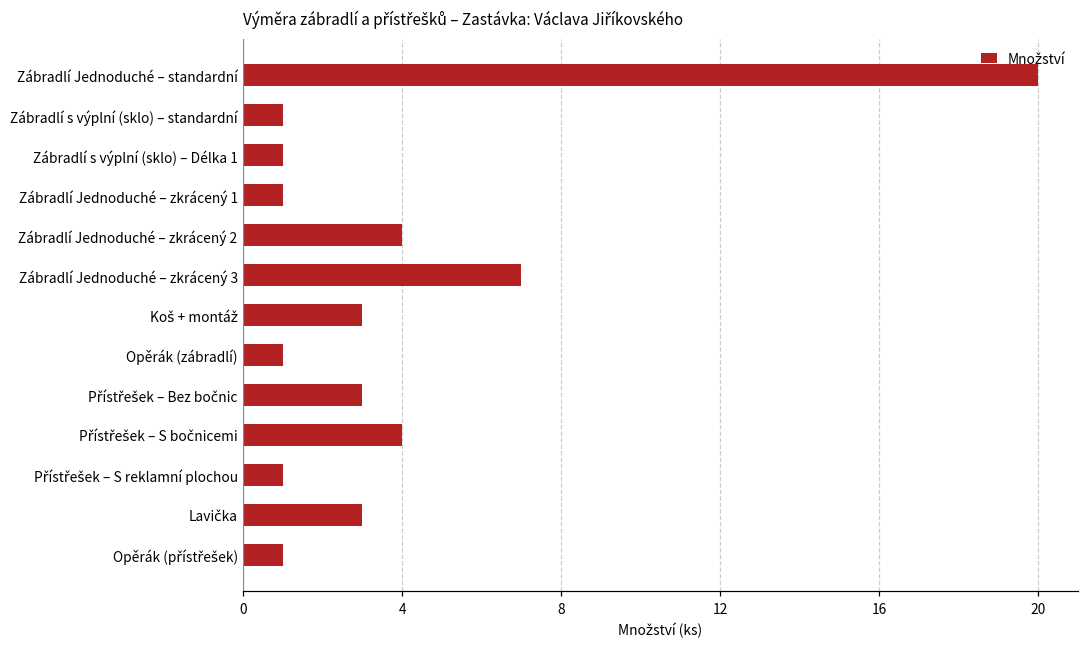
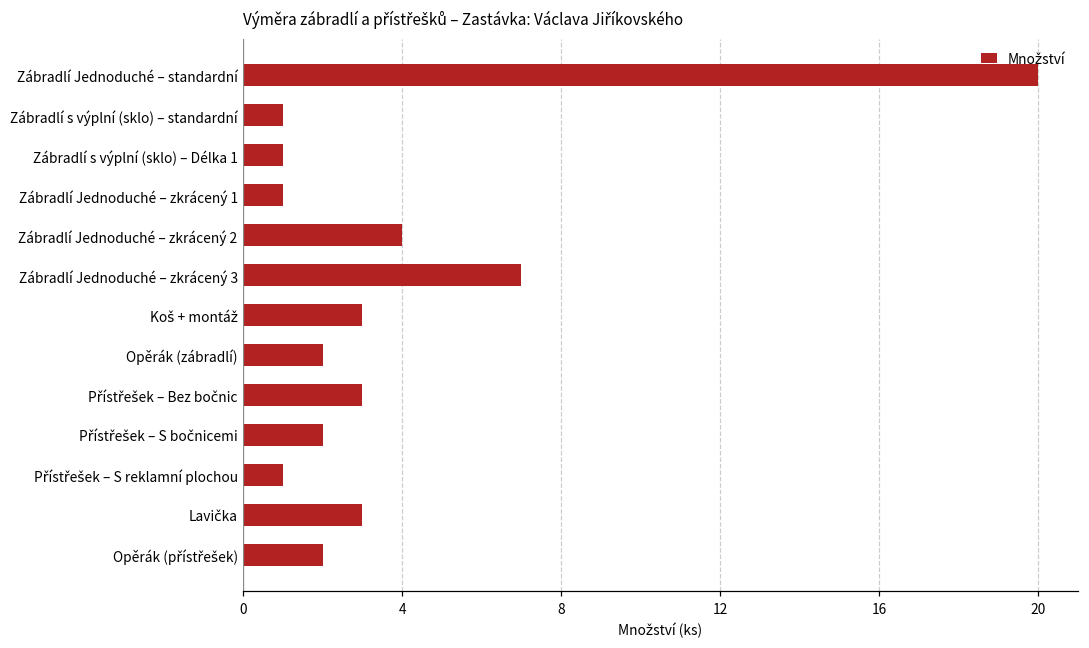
Opěrák (zábradlí): 1 -> 2
Přístřešek – S bočnicemi: 4 -> 2
Opěrák (přístřešek): 1 -> 2
